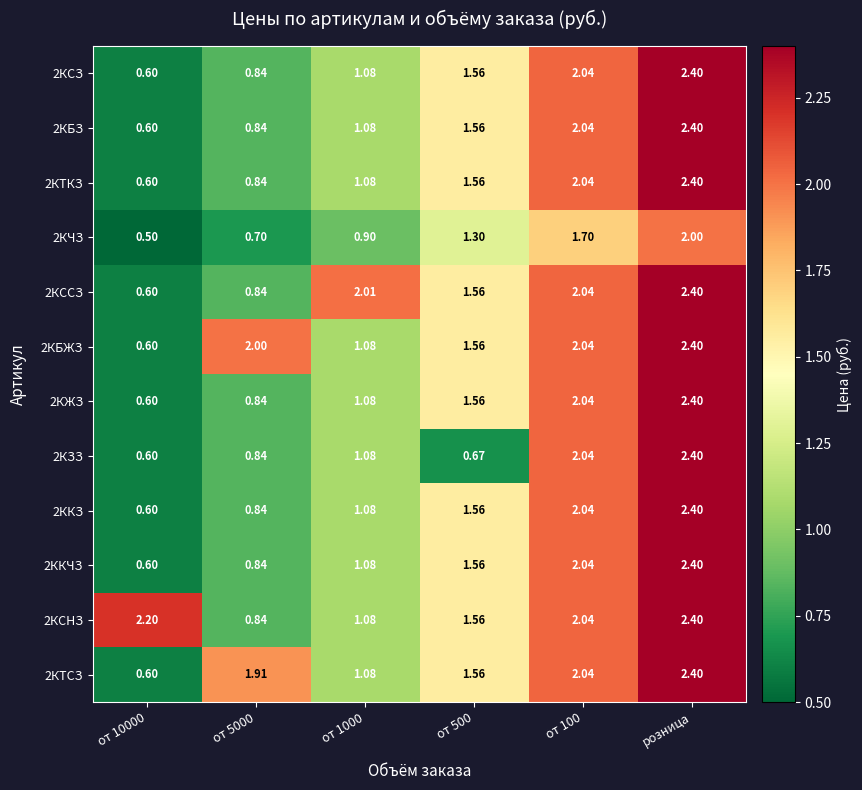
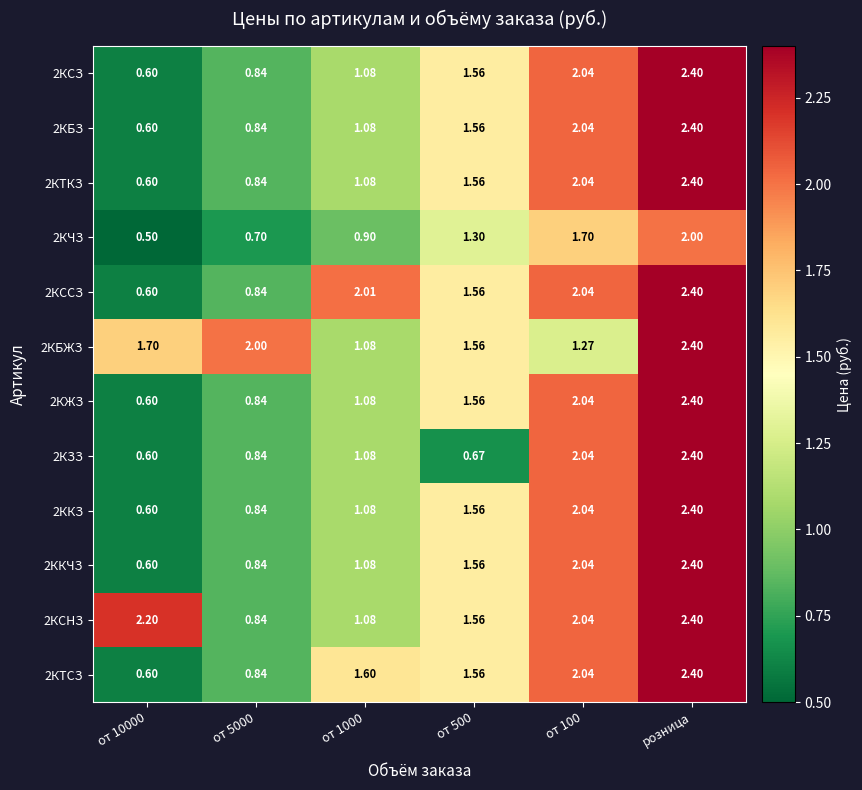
2КБЖЗ, от 10000: 0.60 -> 1.70
2КБЖЗ, от 100: 2.04 -> 1.27
2КТСЗ, от 5000: 1.91 -> 0.84
2КТСЗ, от 1000: 1.08 -> 1.60
